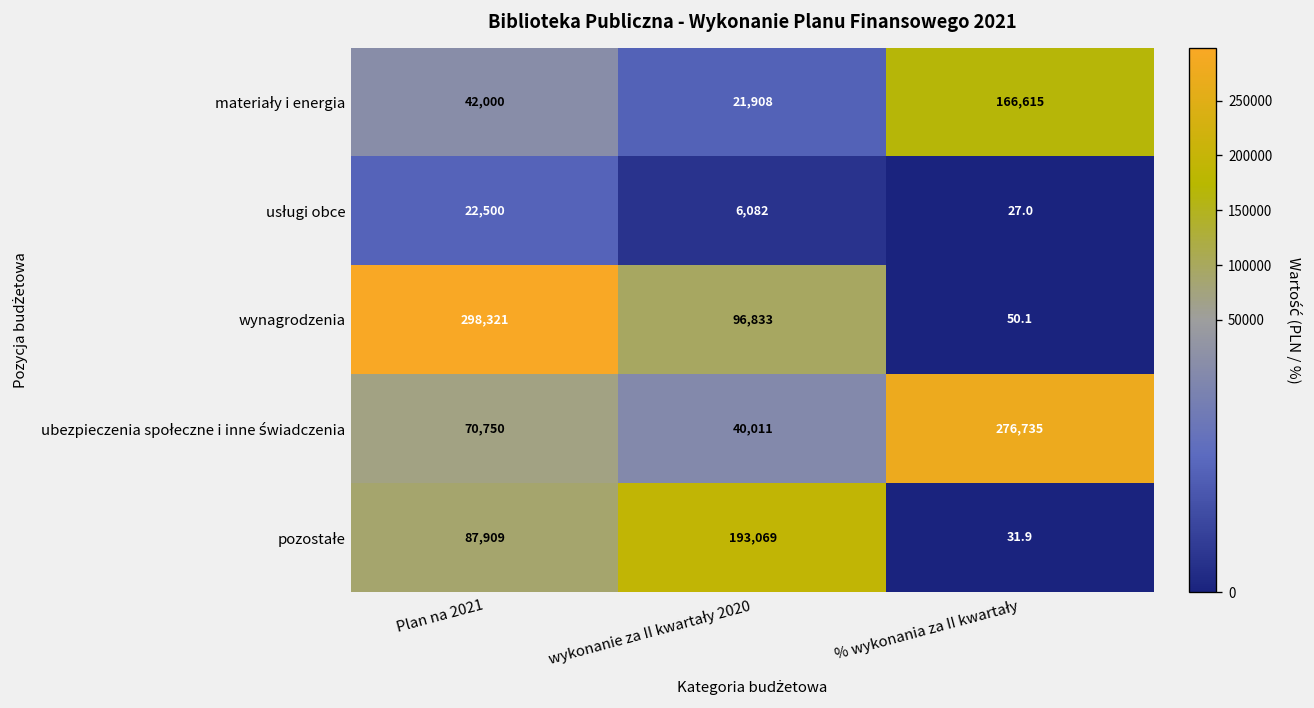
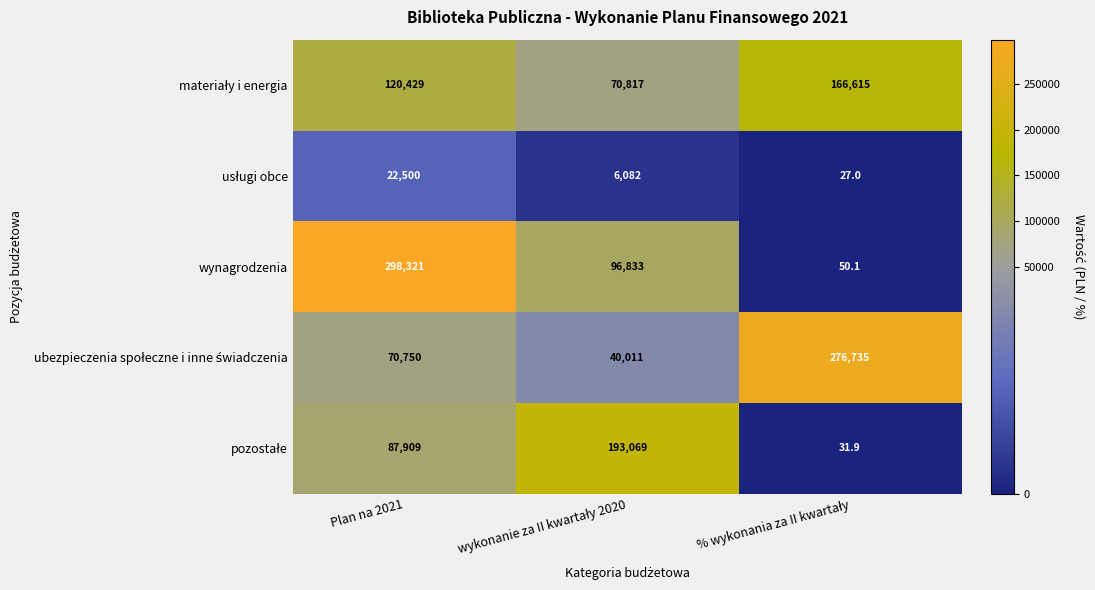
materiały i energia, Plan na 2021: 42,000 -> 120,429
materiały i energia, wykonanie za II kwartały 2020: 21,908 -> 70,817
